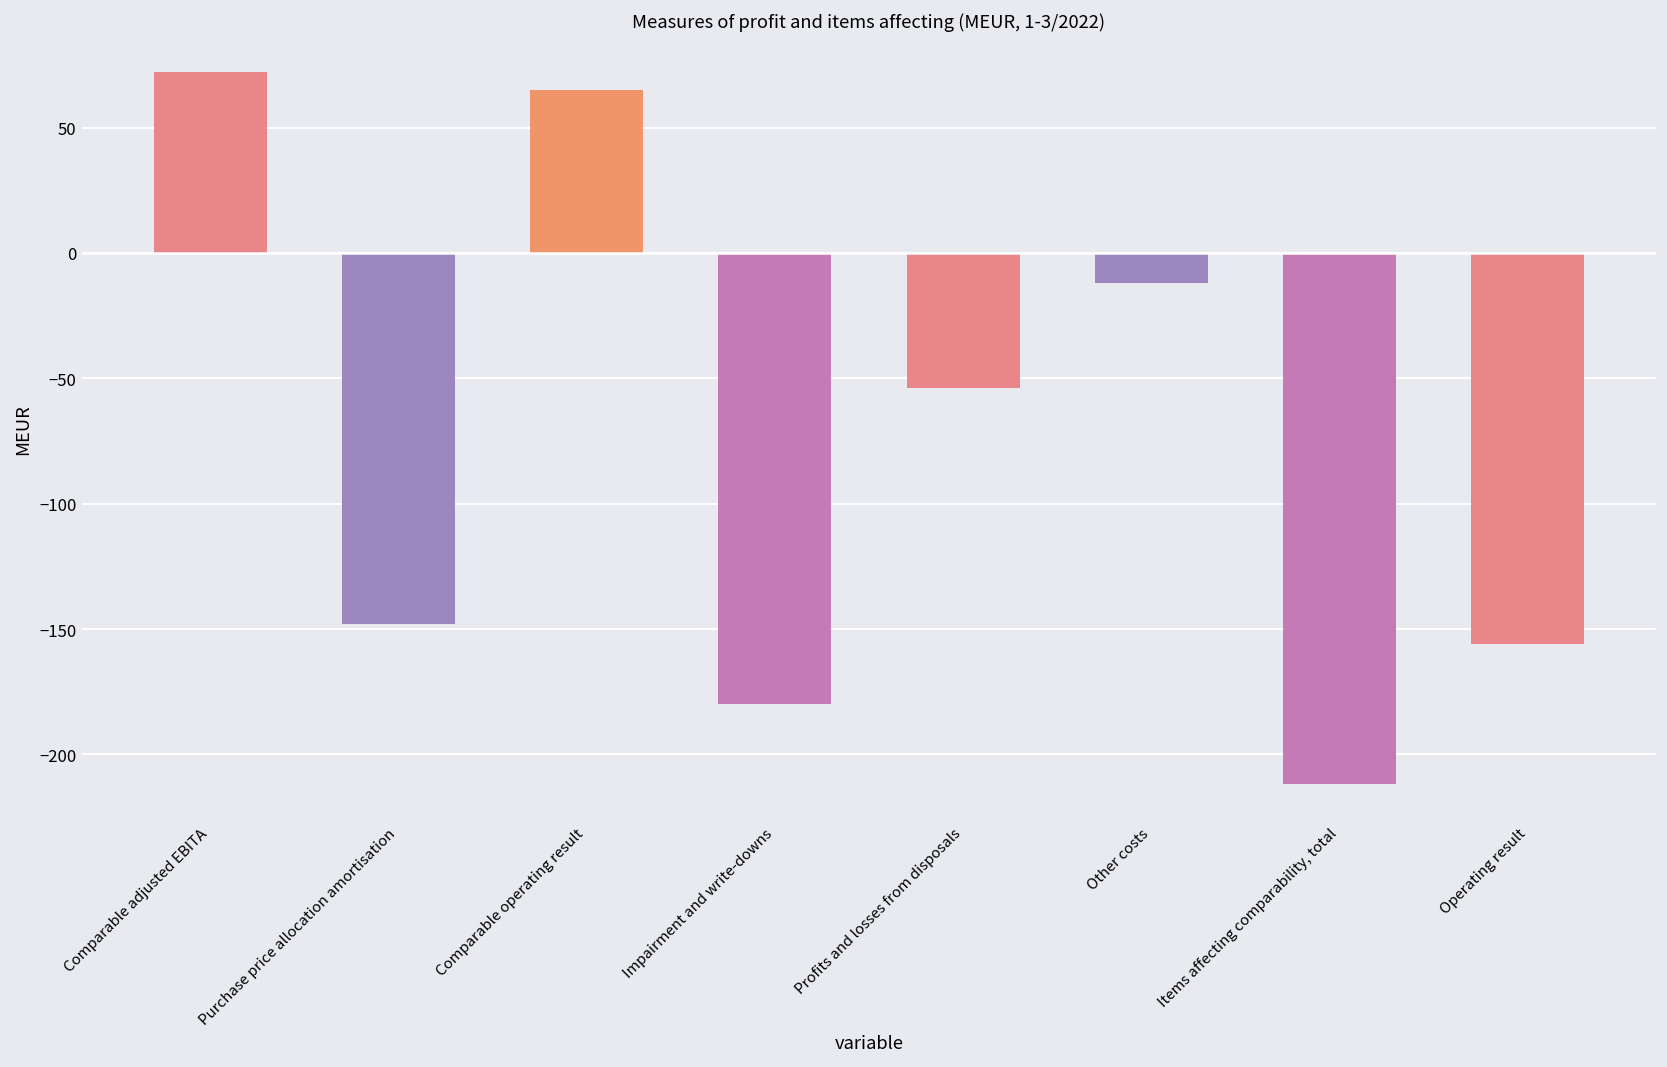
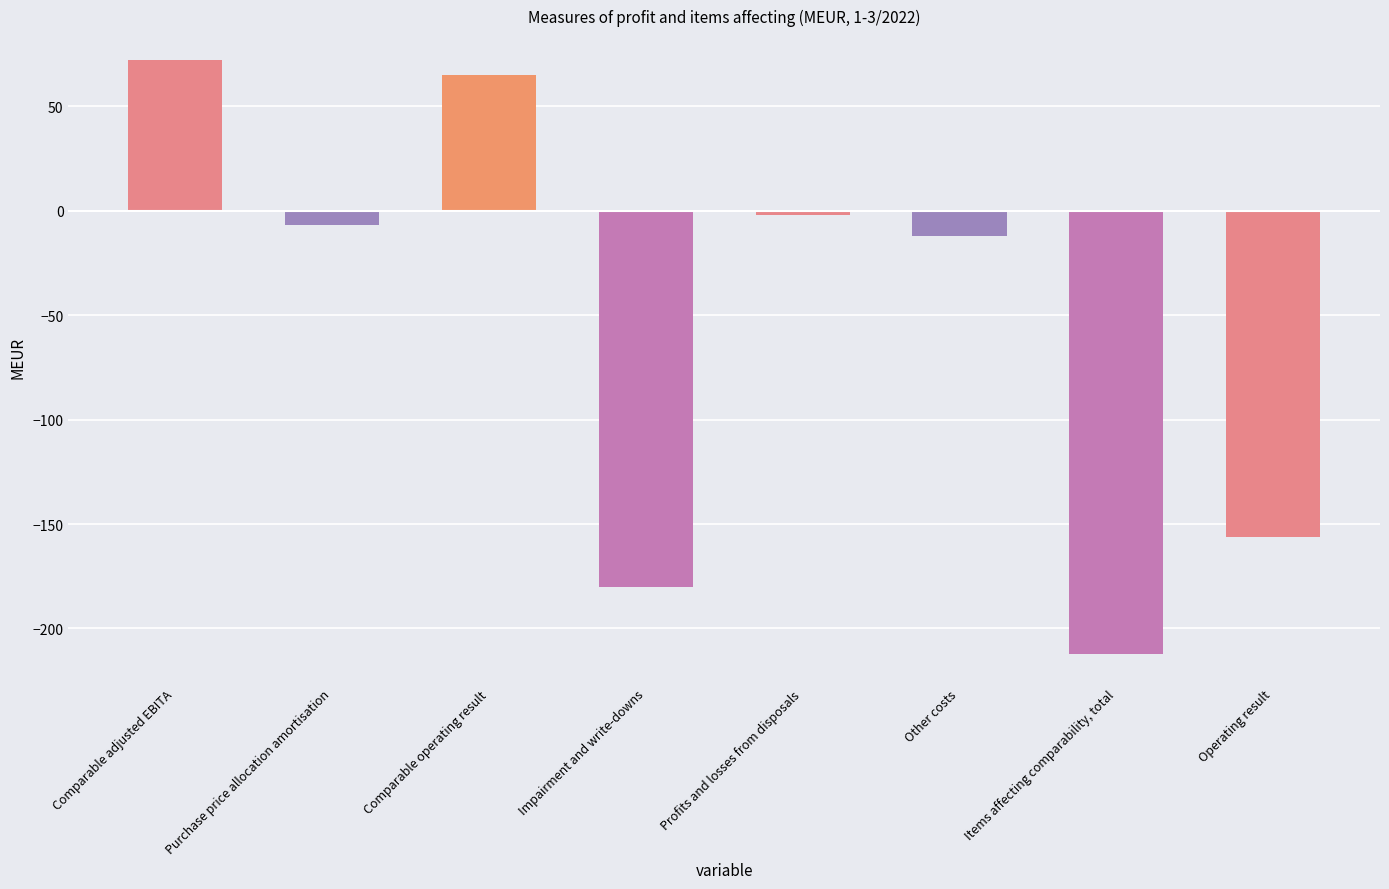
Purchase price allocation amortisation: -148 -> -7
Profits and losses from disposals: -54 -> -2
